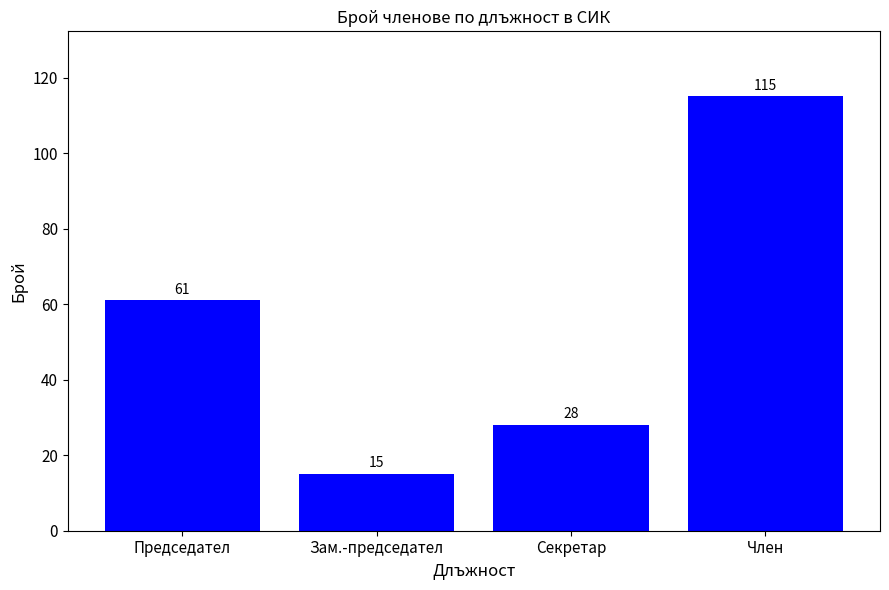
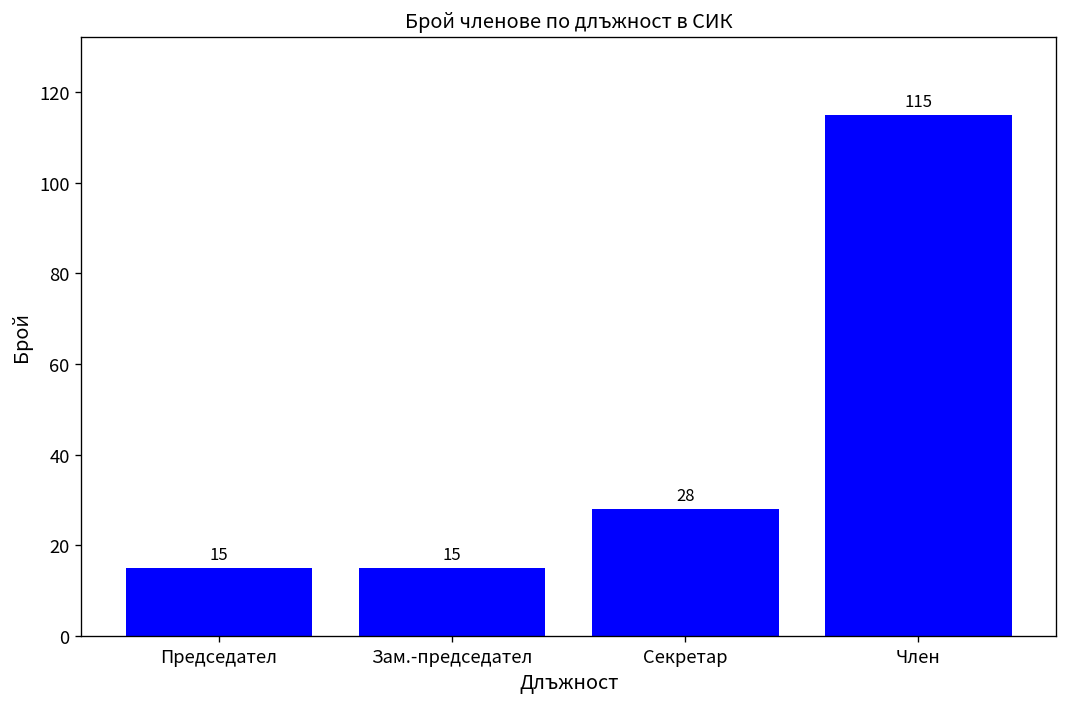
Председател: 61 -> 15
